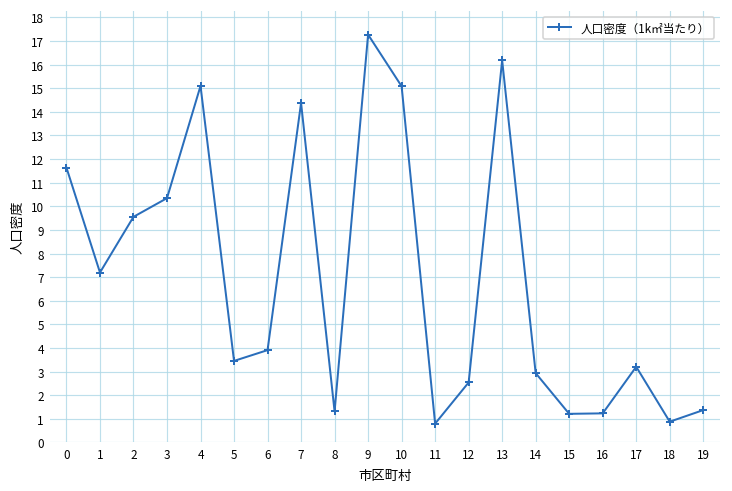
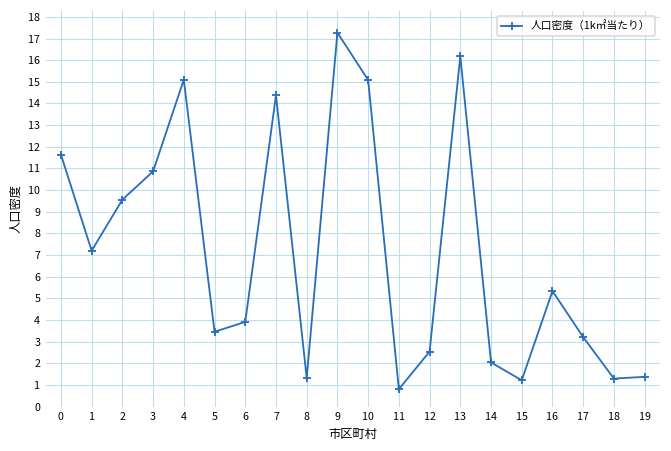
3: 10.3 -> 10.9
14: 2.9 -> 2.0
16: 1.2 -> 5.3
18: 0.9 -> 1.3
